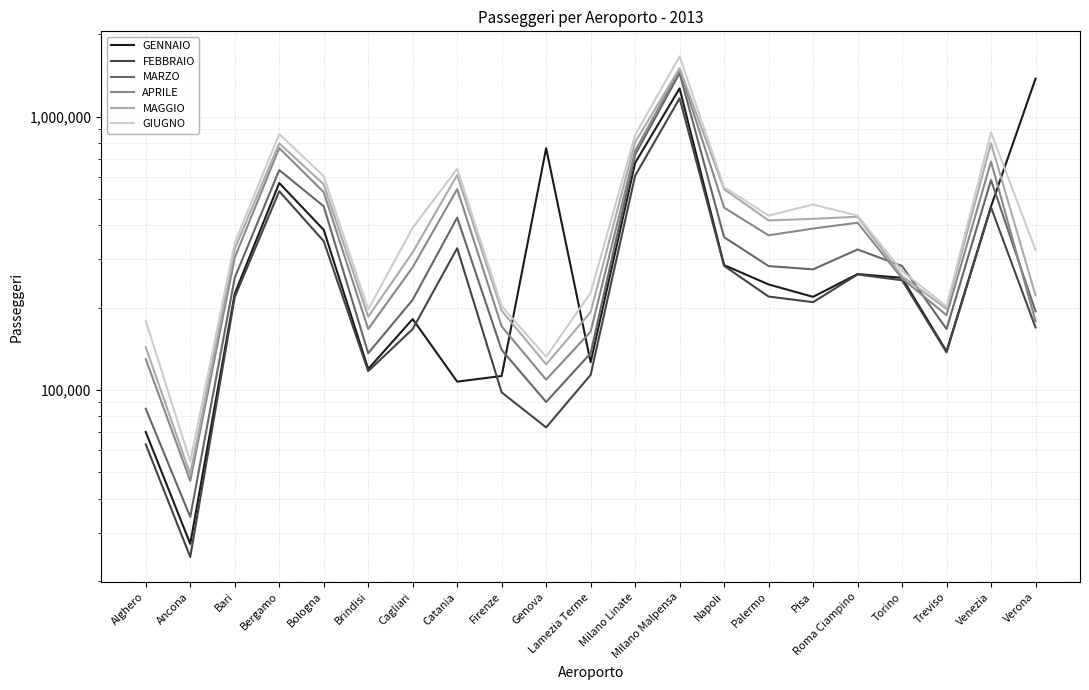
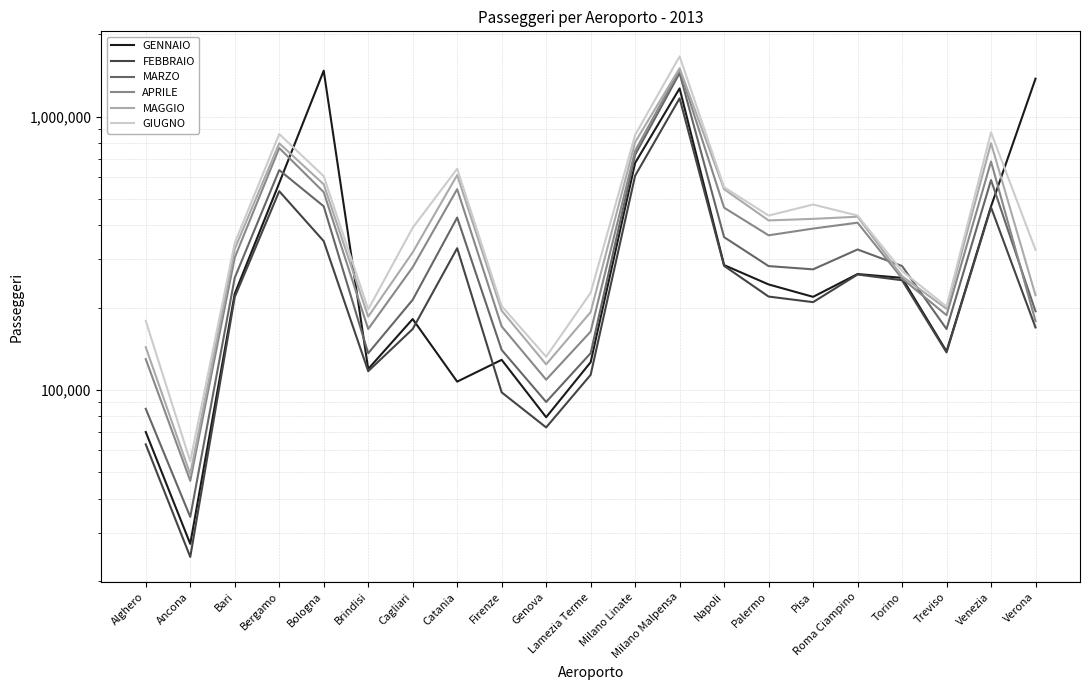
GENNAIO, Bologna: 380,000 -> 1,500,000
GENNAIO, Firenze: 112,000 -> 130,000
GENNAIO, Genova: 770,000 -> 79,000
